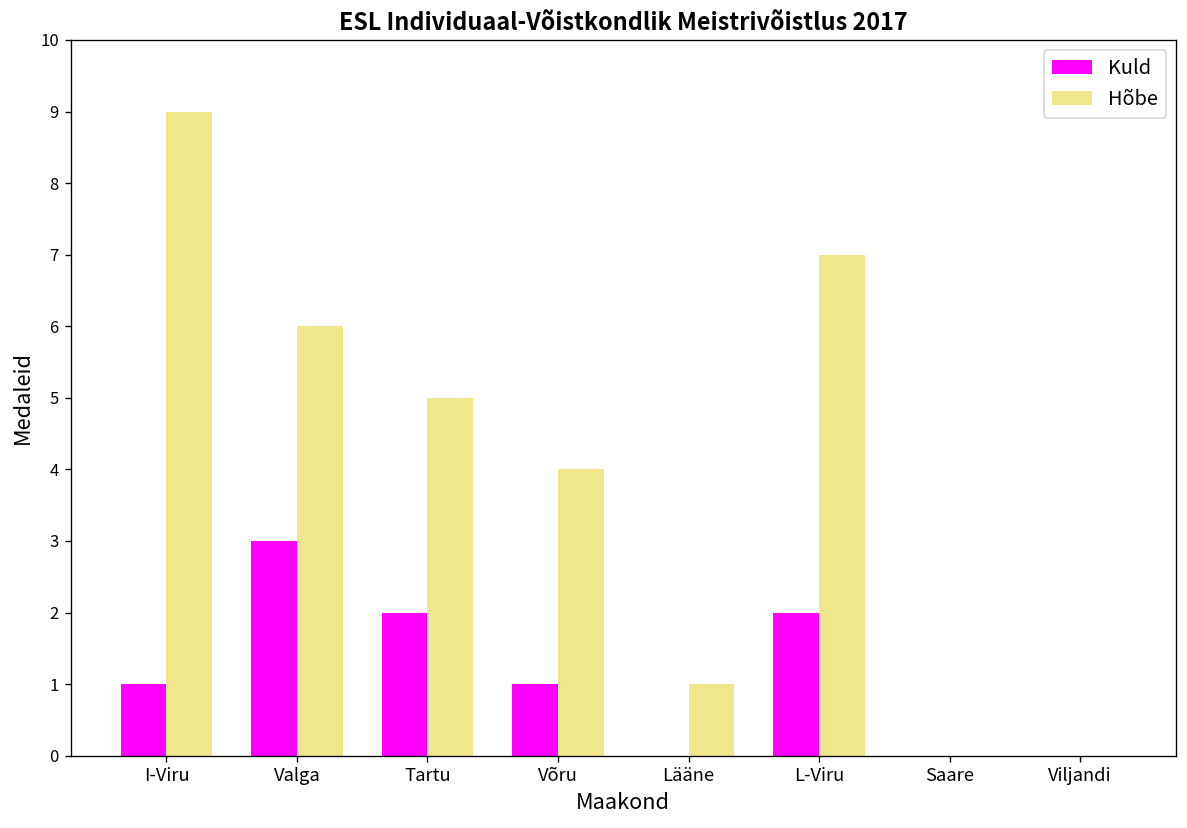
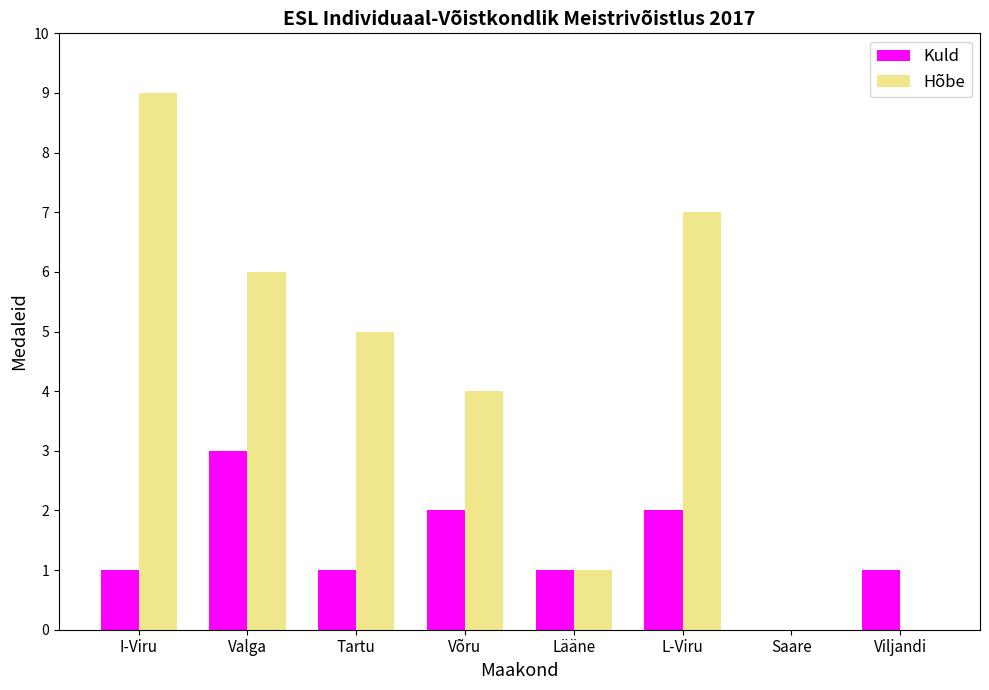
Kuld, Tartu: 2 -> 1
Kuld, Võru: 1 -> 2
Kuld, Lääne: 0 -> 1
Kuld, Viljandi: 0 -> 1
